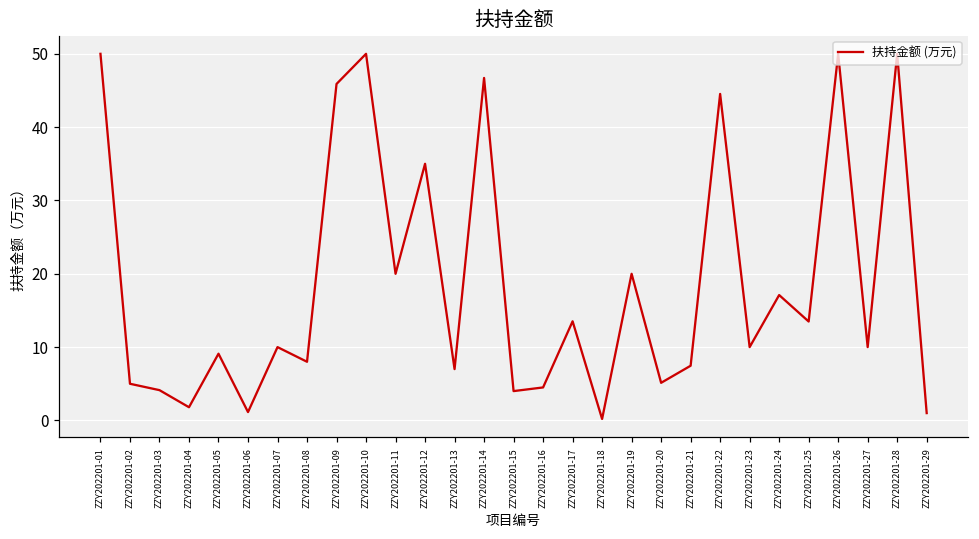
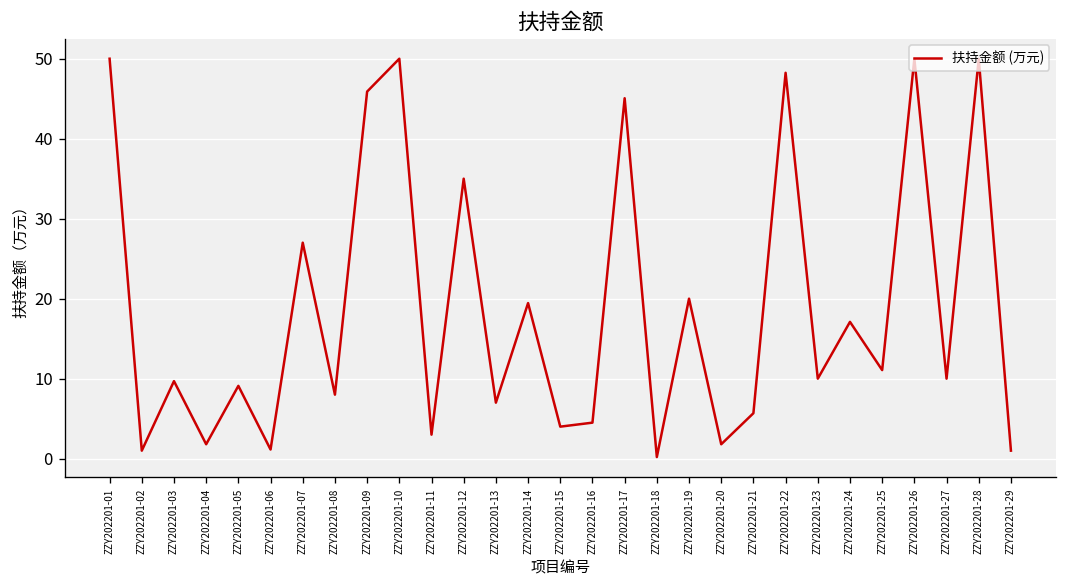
ZZY202201-02: 5 -> 1
ZZY202201-03: 4 -> 10
ZZY202201-07: 10 -> 27
ZZY202201-11: 20 -> 3
ZZY202201-14: 47 -> 19
ZZY202201-17: 14 -> 45
ZZY202201-20: 5 -> 2
ZZY202201-21: 7 -> 6
ZZY202201-22: 45 -> 48
ZZY202201-25: 13 -> 11
